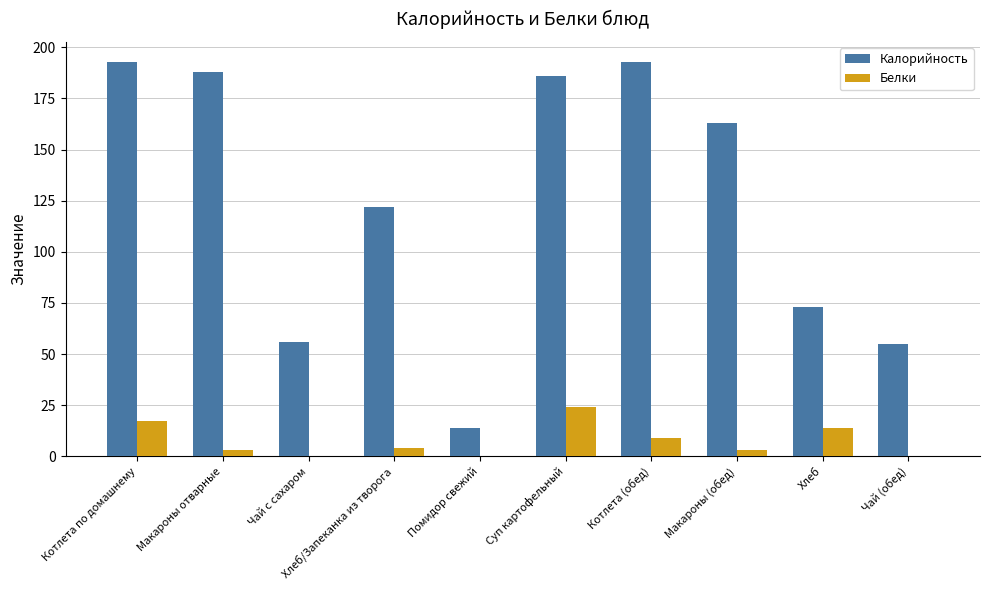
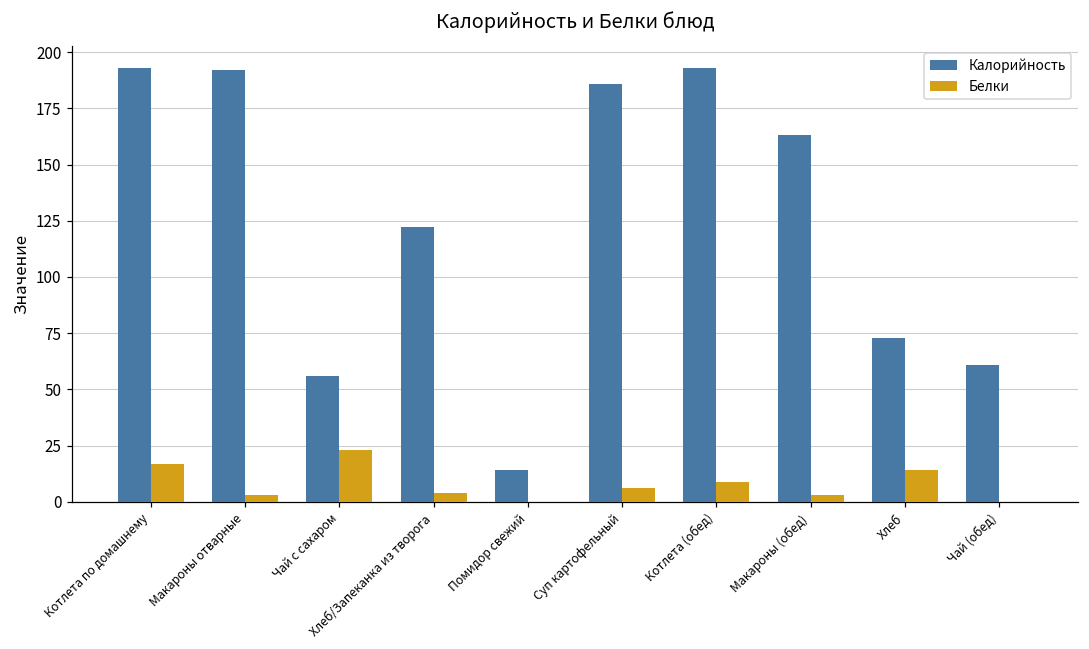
Калорийность, Макароны отварные: 188 -> 192
Белки, Чай с сахаром: 0 -> 23
Белки, Суп картофельный: 24 -> 6
Калорийность, Чай (обед): 55 -> 61
